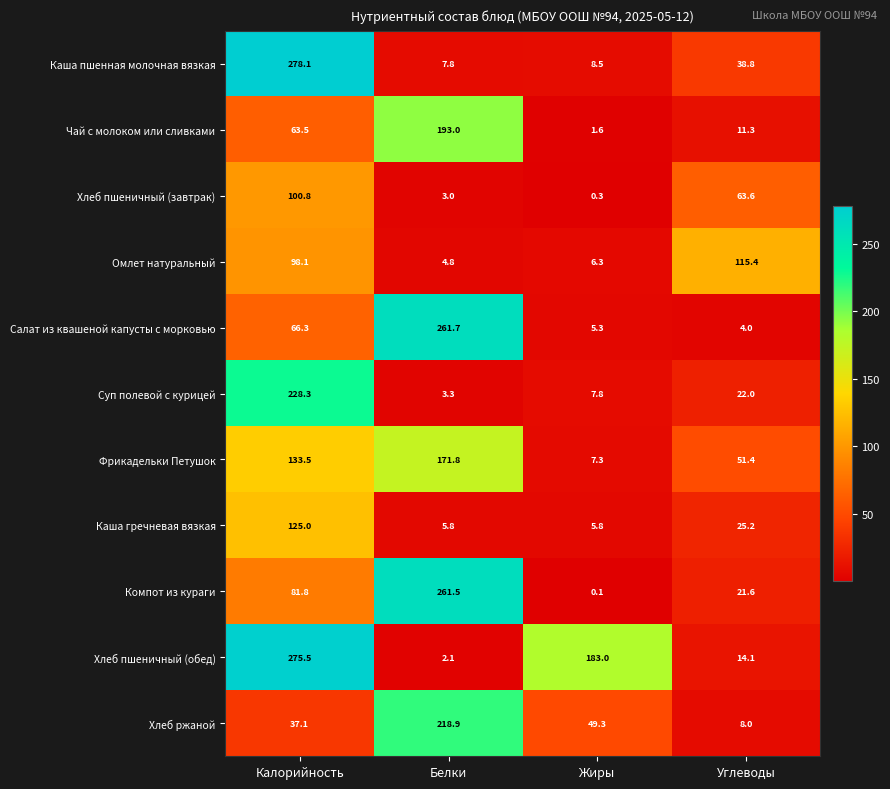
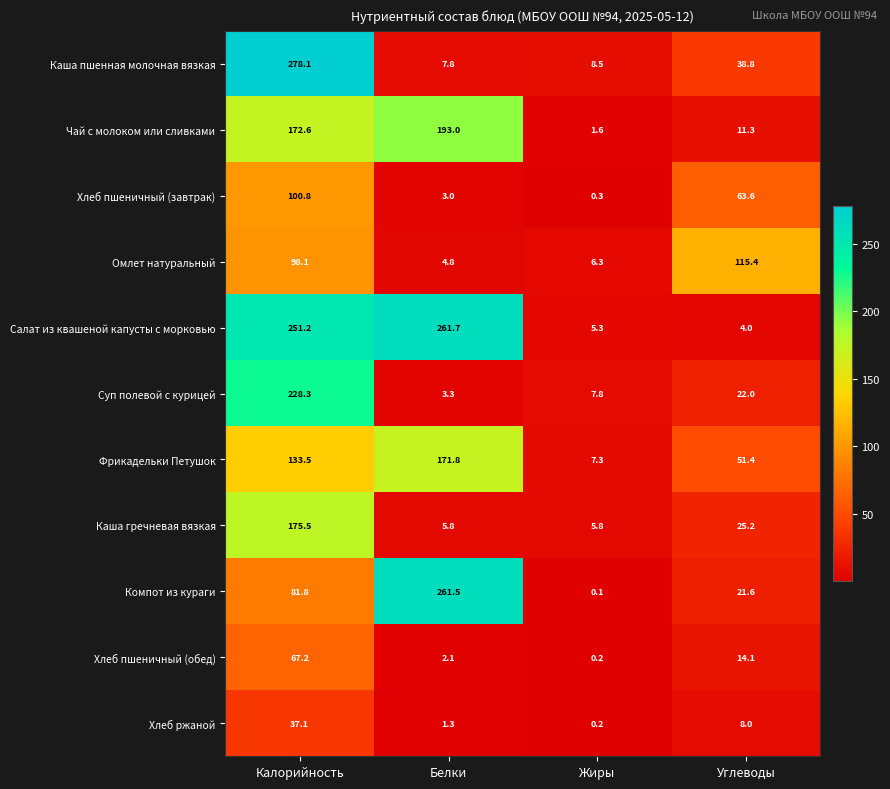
Чай с молоком или сливками, Калорийность: 63.5 -> 172.6
Салат из квашеной капусты с морковью, Калорийность: 66.3 -> 251.2
Каша гречневая вязкая, Калорийность: 125.0 -> 175.5
Хлеб пшеничный (обед), Калорийность: 275.5 -> 67.2
Хлеб пшеничный (обед), Жиры: 183.0 -> 0.2
Хлеб ржаной, Белки: 218.9 -> 1.3
Хлеб ржаной, Жиры: 49.3 -> 0.2
